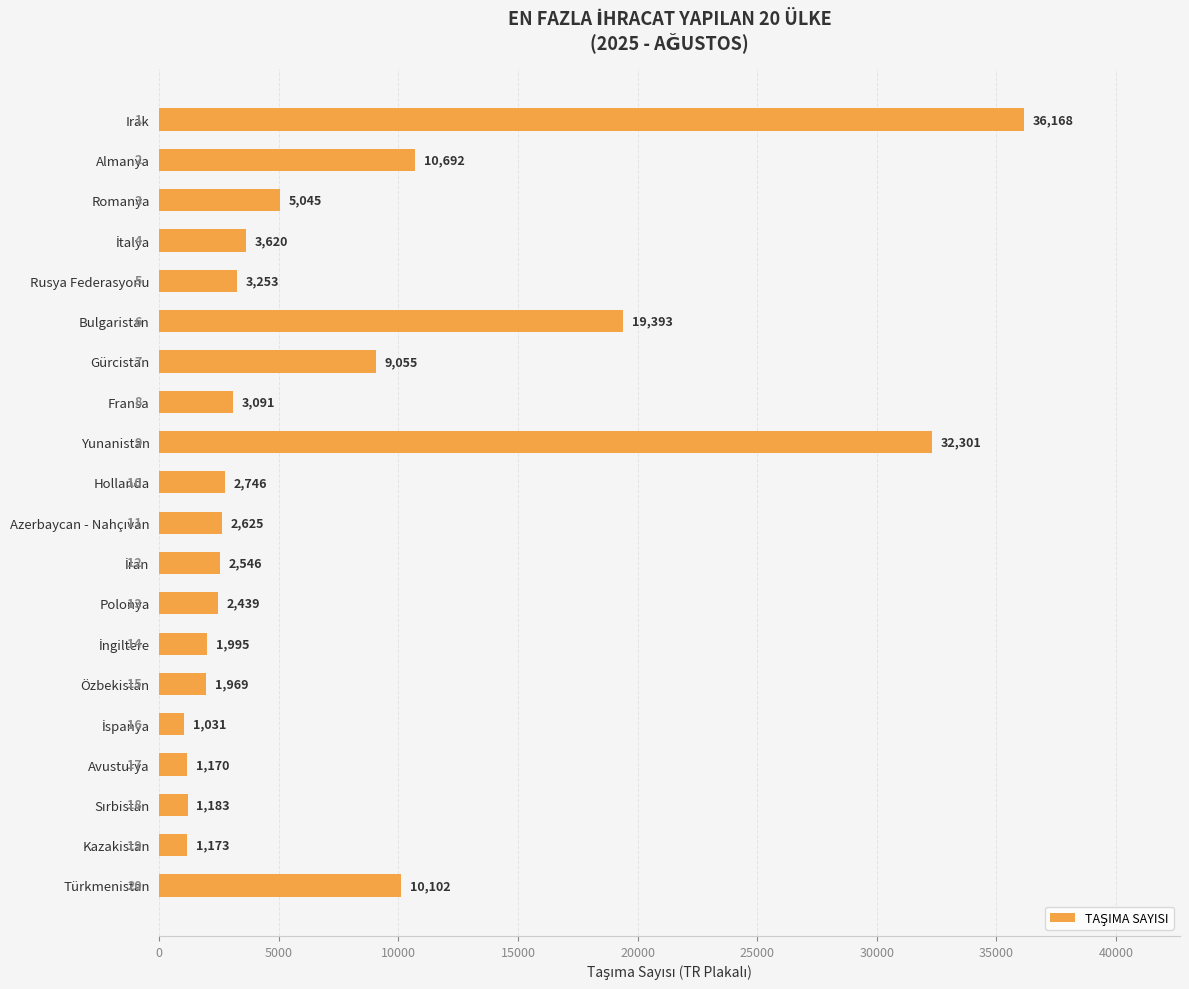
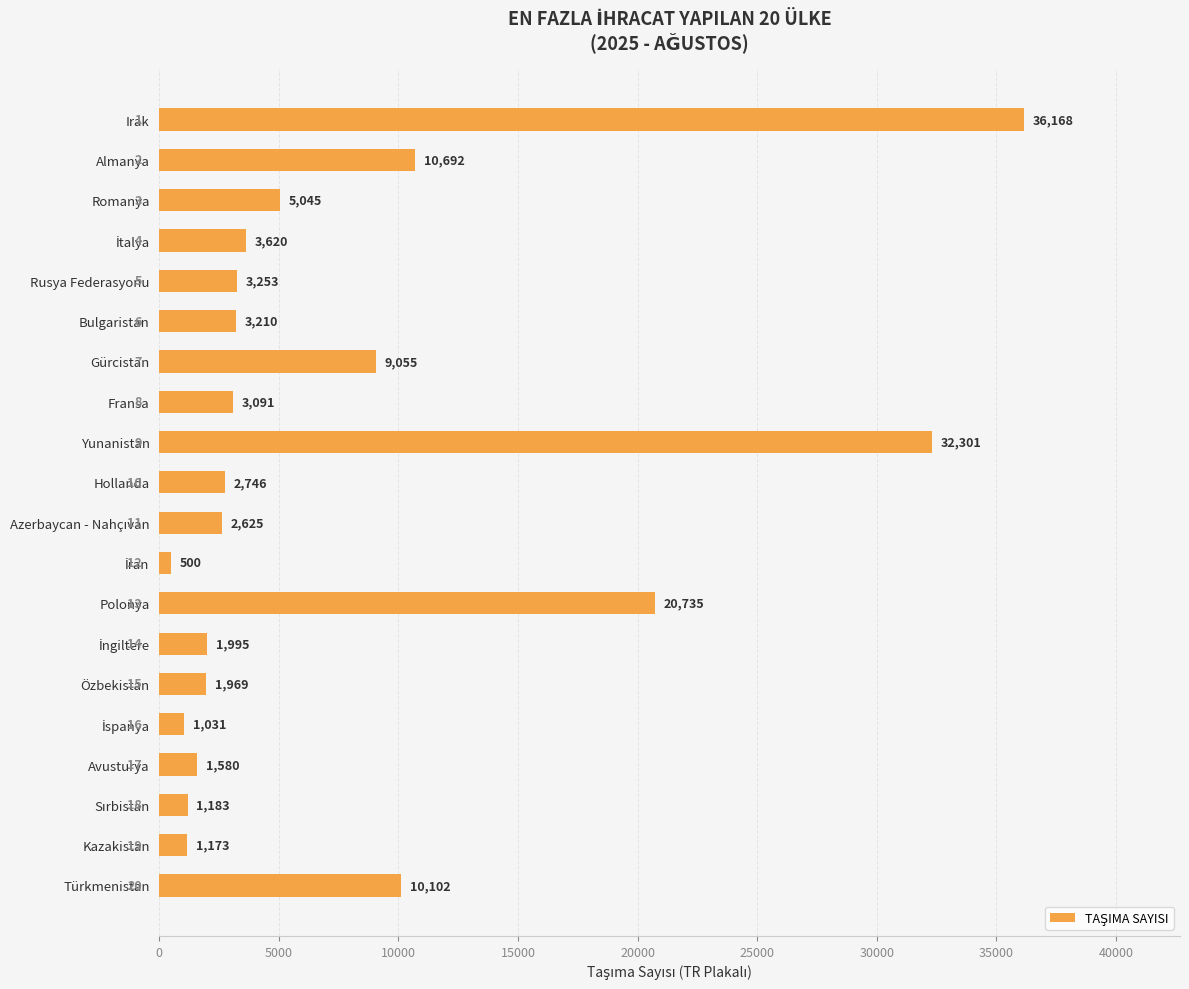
Bulgaristan: 19,393 -> 3,210
İran: 2,546 -> 500
Polonya: 2,439 -> 20,735
Avusturya: 1,170 -> 1,580
